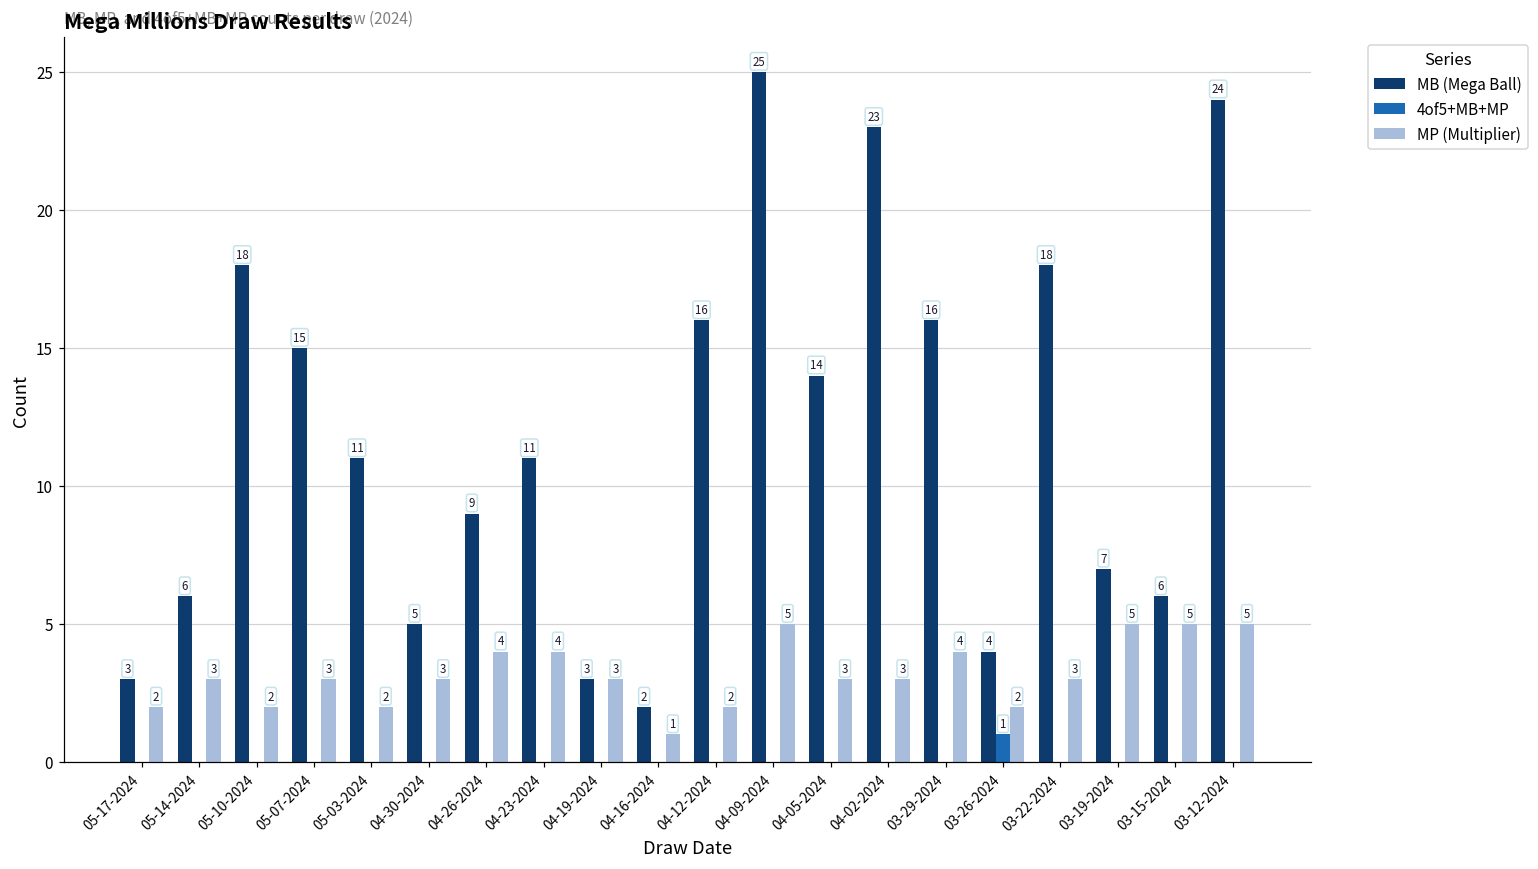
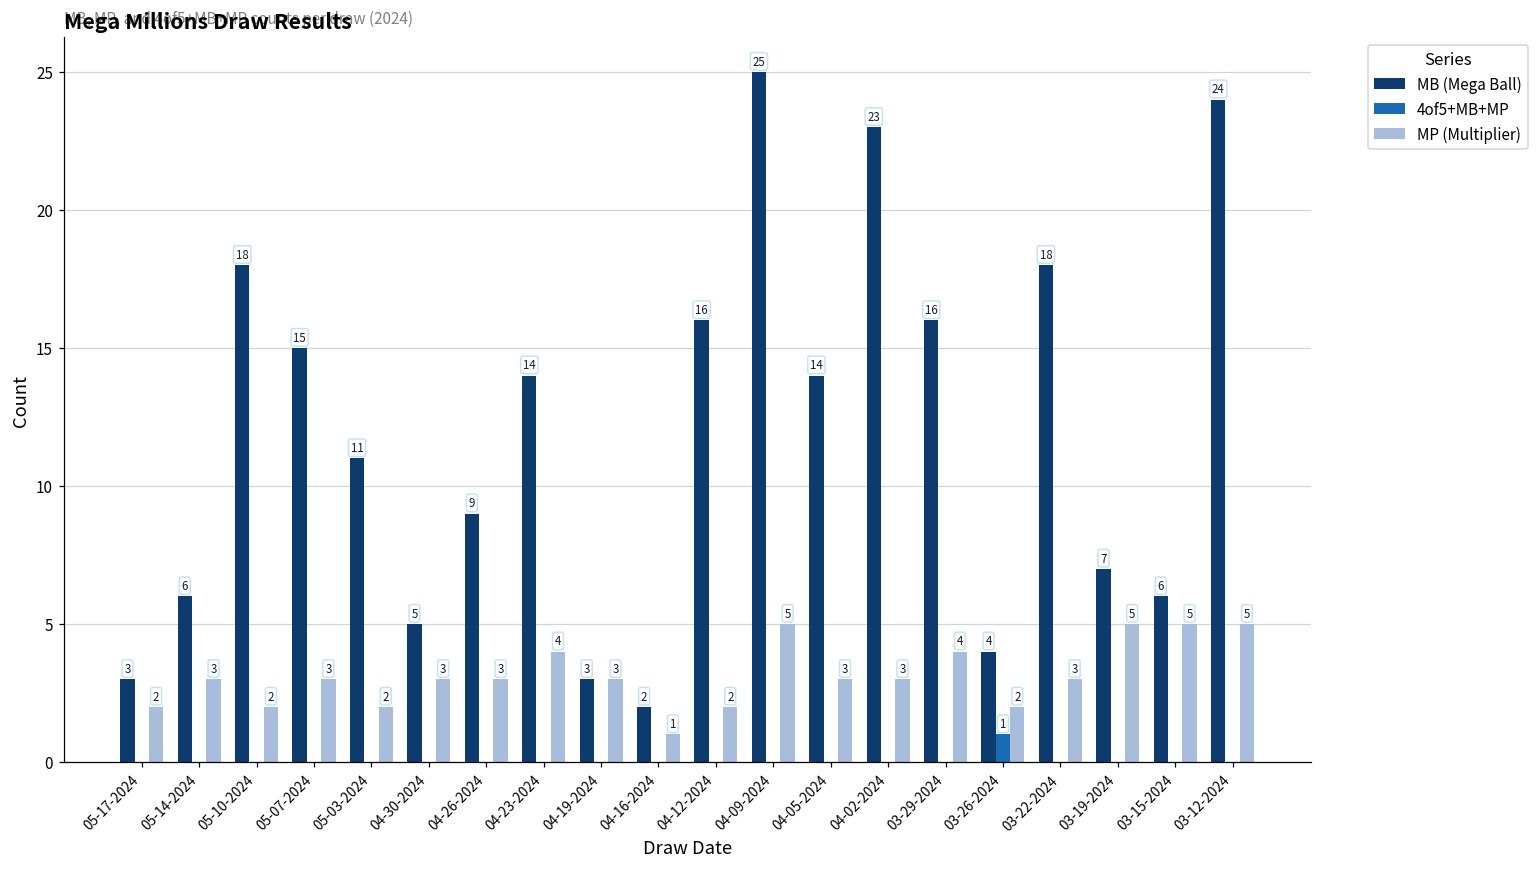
MP (Multiplier), 04-26-2024: 4 -> 3
MB (Mega Ball), 04-23-2024: 11 -> 14
